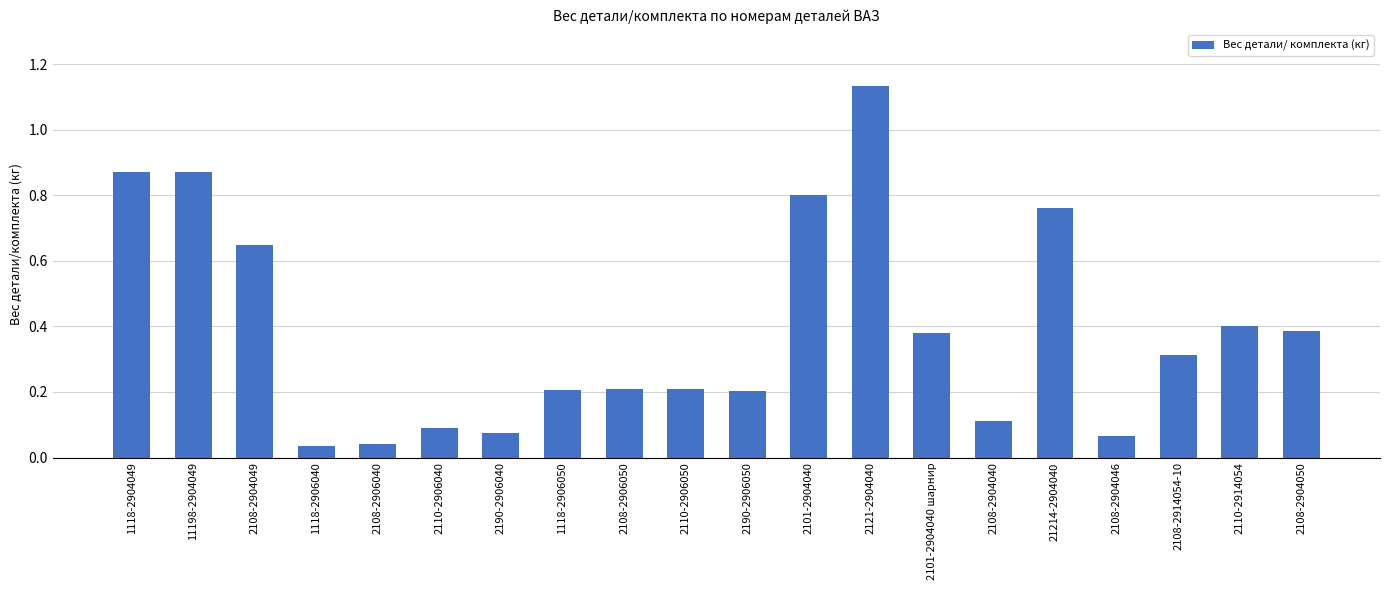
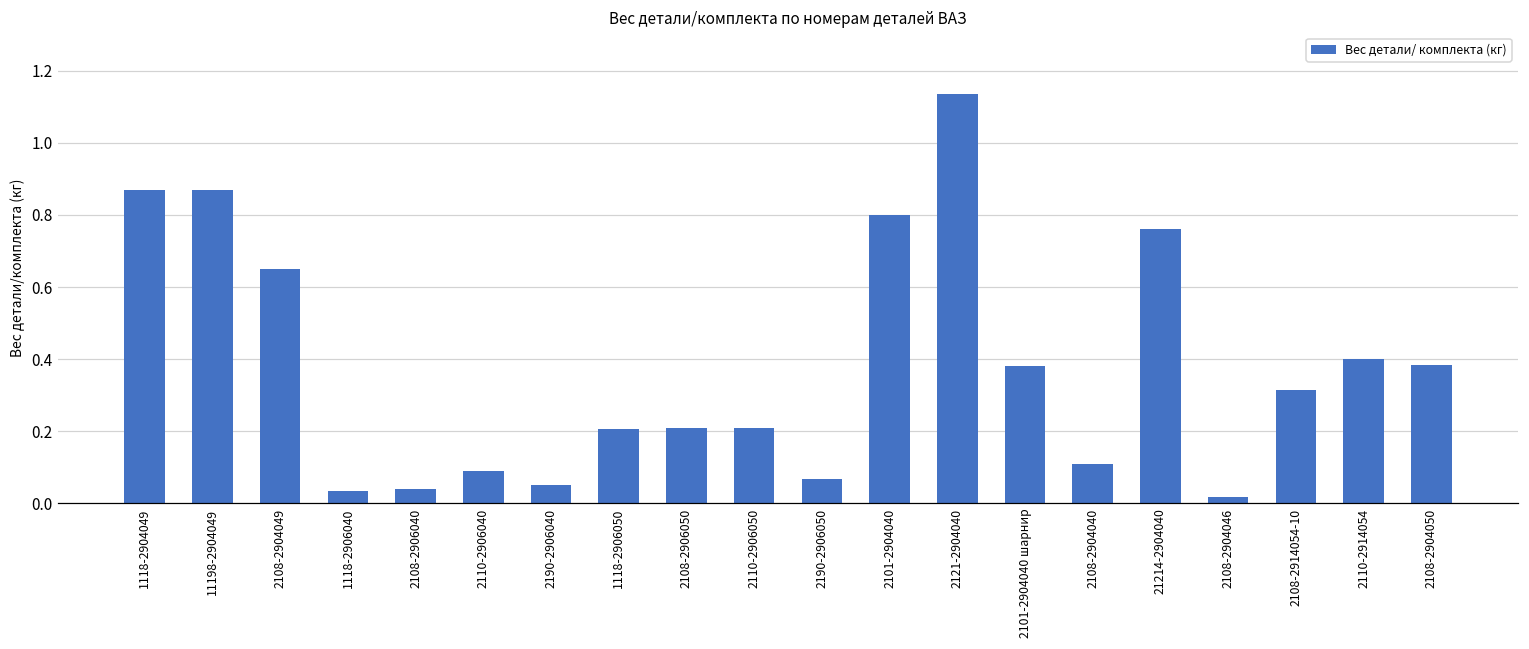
2190-2906040: 0.08 -> 0.05
2190-2906050: 0.20 -> 0.07
2108-2904046: 0.07 -> 0.02
